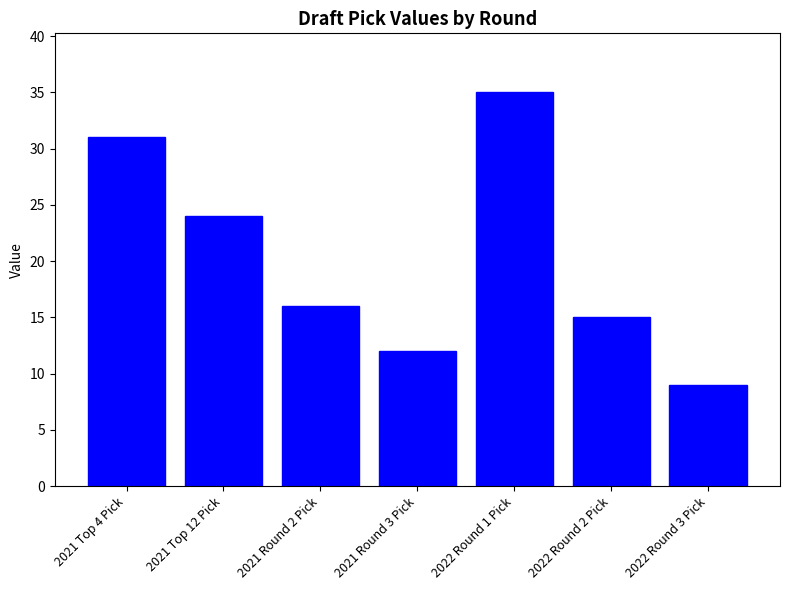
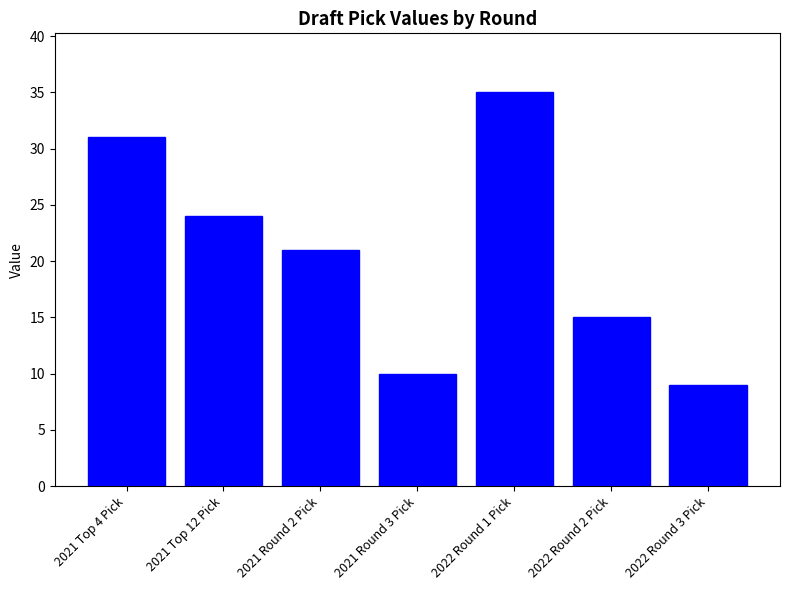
2021 Round 2 Pick: 16 -> 21
2021 Round 3 Pick: 12 -> 10
